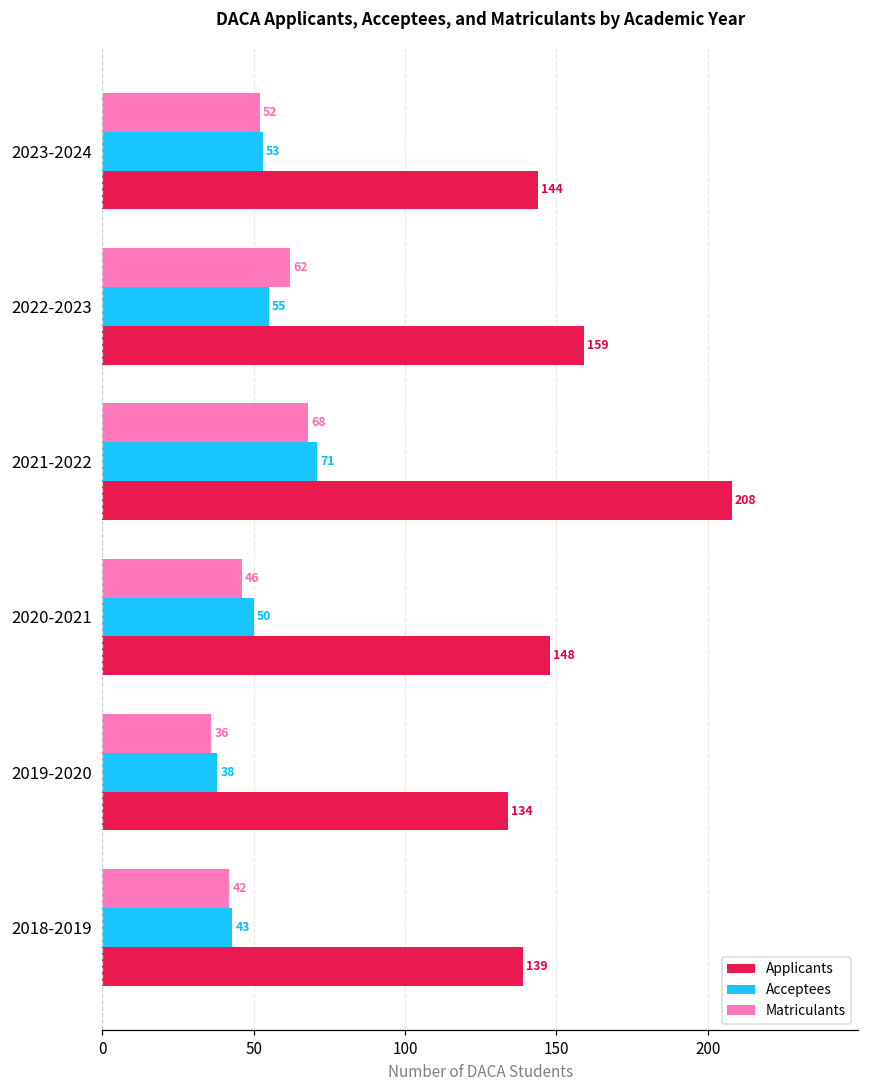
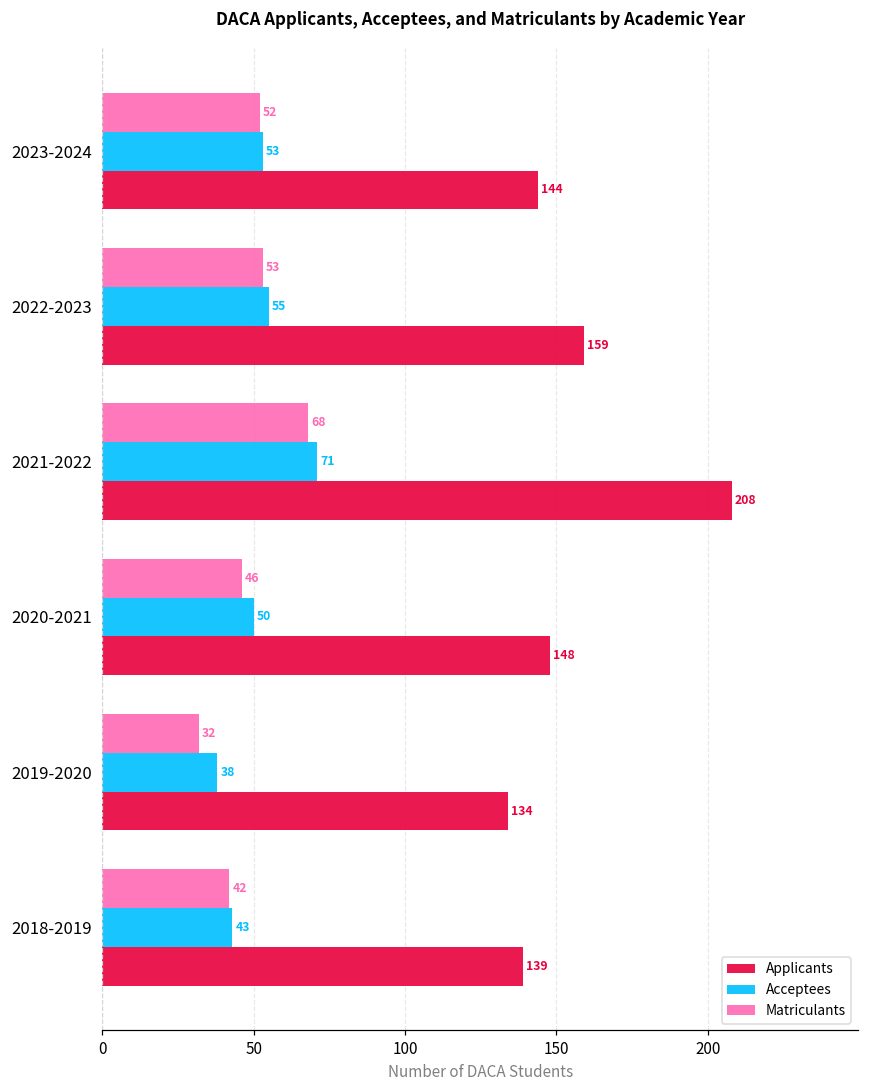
Matriculants, 2022-2023: 62 -> 53
Matriculants, 2019-2020: 36 -> 32
